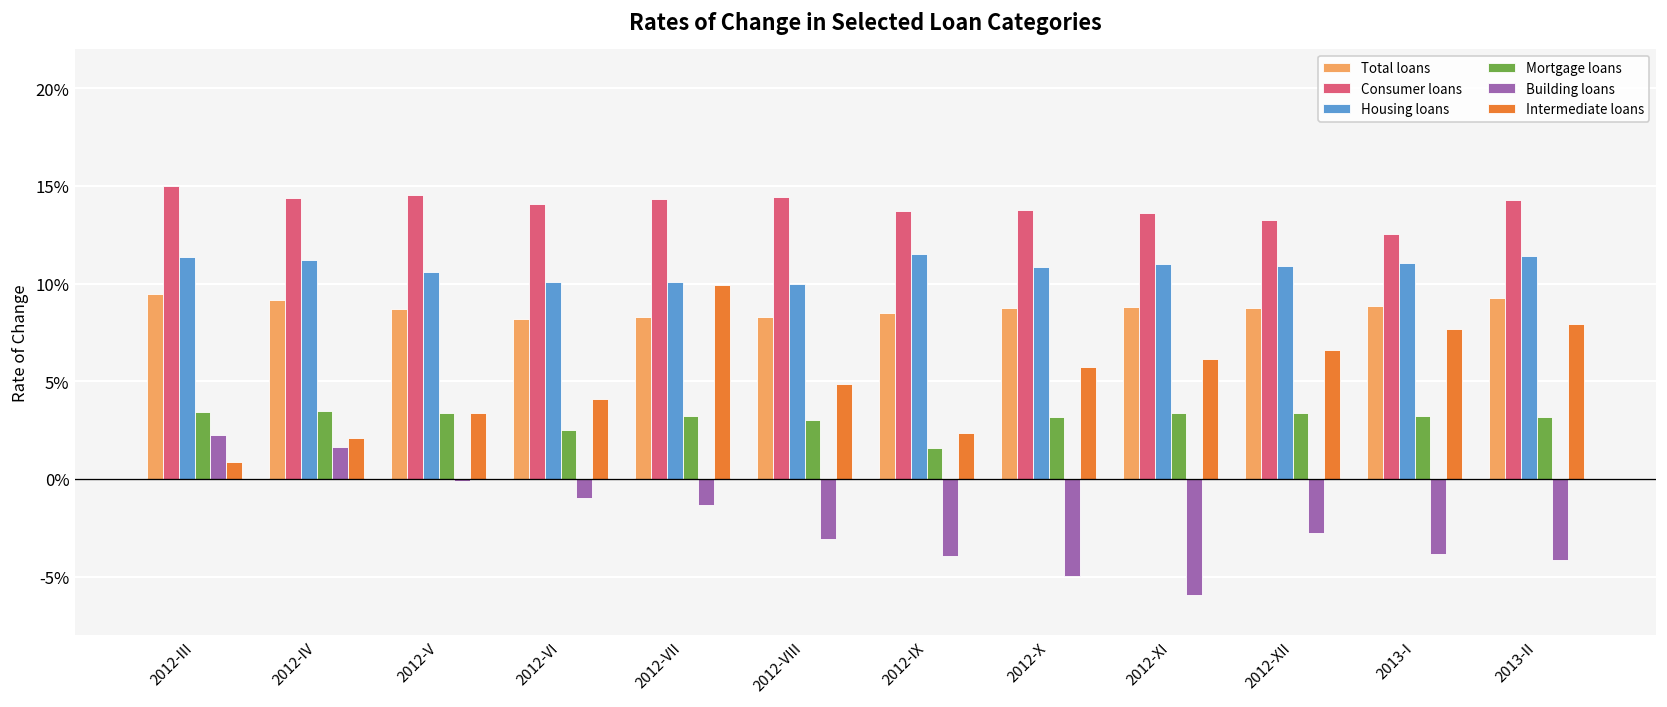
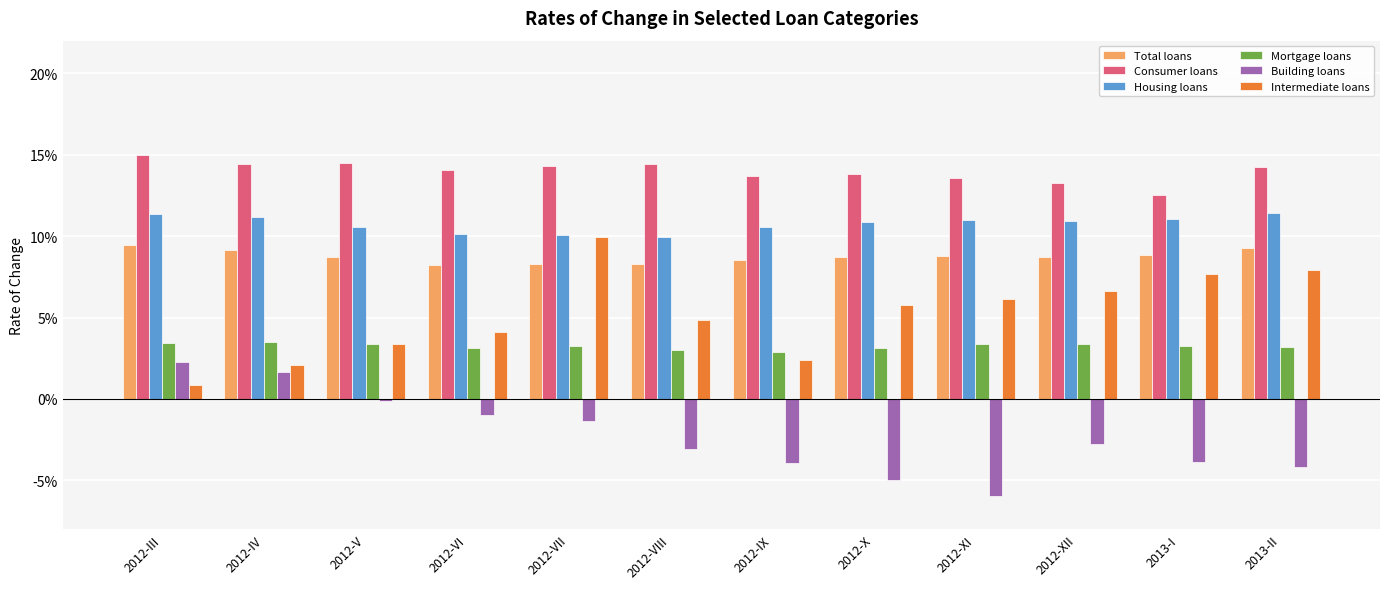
Mortgage loans, 2012-VI: 2.5% -> 3.1%
Housing loans, 2012-IX: 11.5% -> 10.6%
Mortgage loans, 2012-IX: 1.6% -> 2.9%
